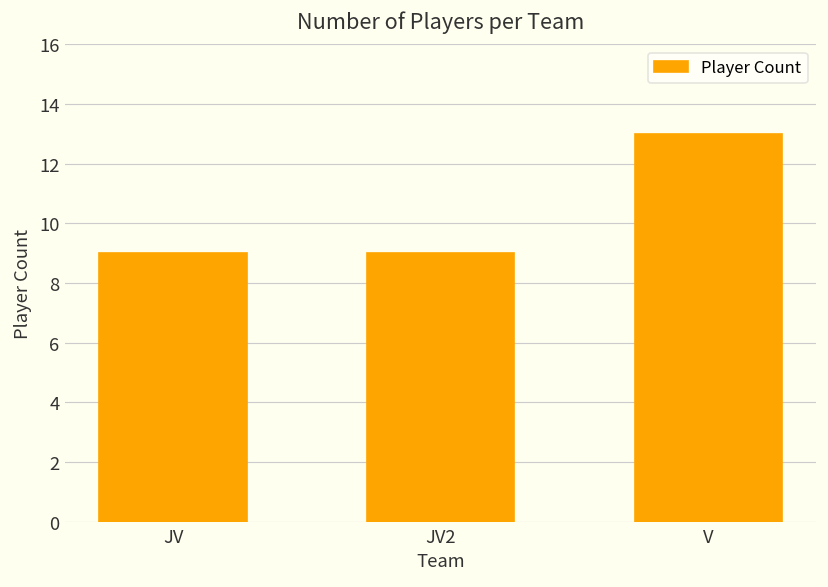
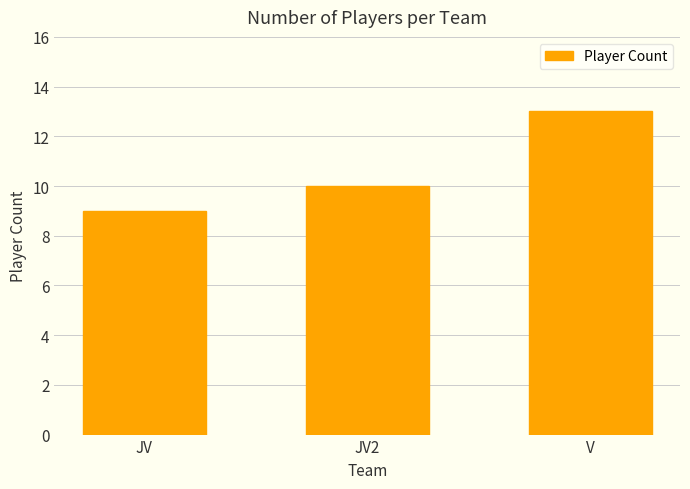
JV2: 9 -> 10
